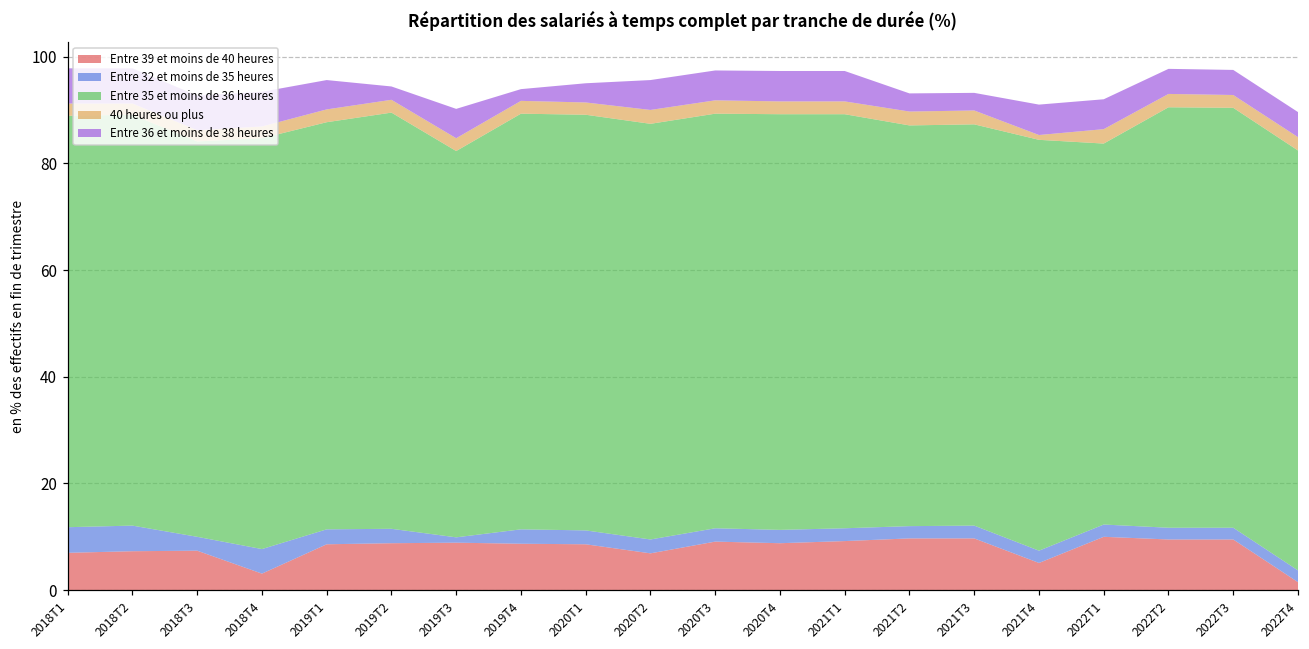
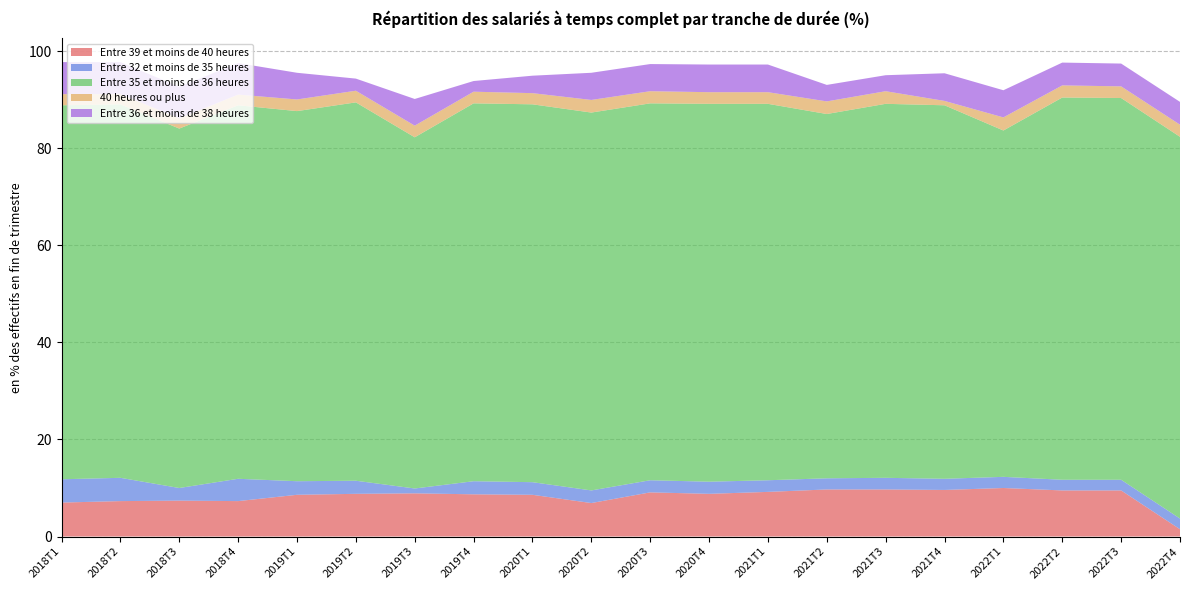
Entre 39 et moins de 40 heures, 2018T4: 3 -> 7
Entre 35 et moins de 36 heures, 2021T3: 75 -> 77
Entre 39 et moins de 40 heures, 2021T4: 5 -> 10
